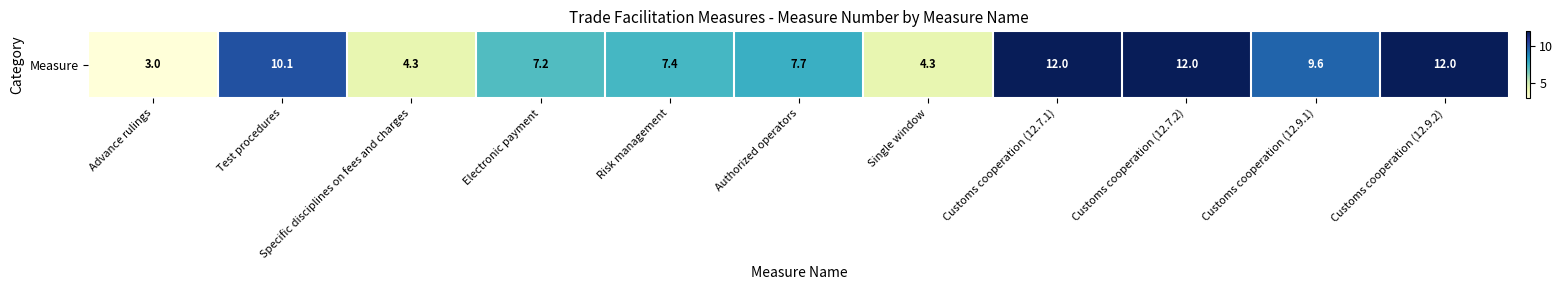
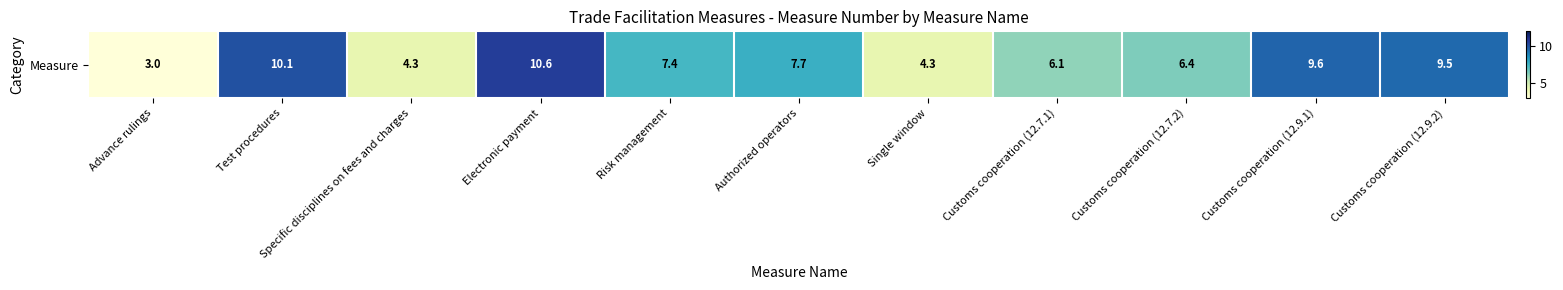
Measure, Electronic payment: 7.2 -> 10.6
Measure, Customs cooperation (12.7.1): 12.0 -> 6.1
Measure, Customs cooperation (12.7.2): 12.0 -> 6.4
Measure, Customs cooperation (12.9.2): 12.0 -> 9.5
